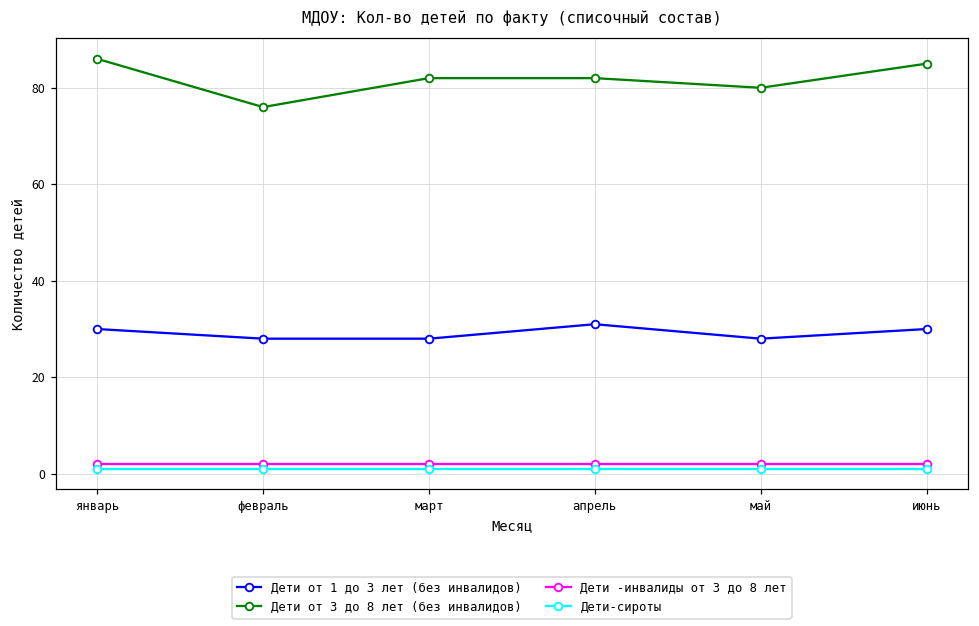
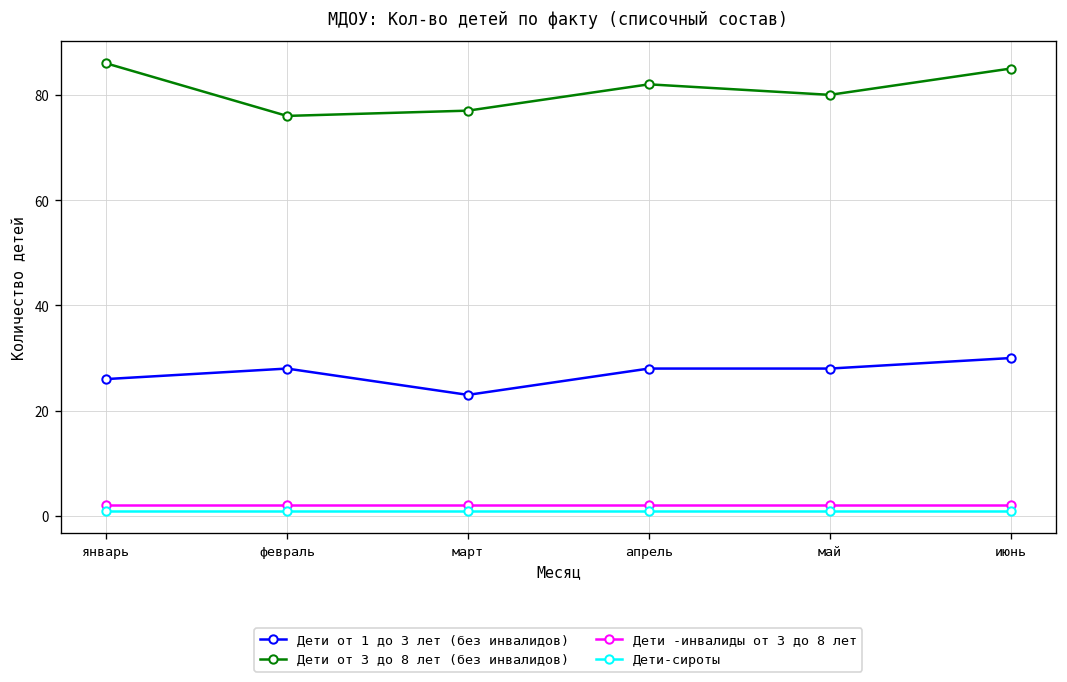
Дети от 1 до 3 лет (без инвалидов), январь: 30 -> 26
Дети от 1 до 3 лет (без инвалидов), март: 28 -> 23
Дети от 3 до 8 лет (без инвалидов), март: 82 -> 77
Дети от 1 до 3 лет (без инвалидов), апрель: 31 -> 28
